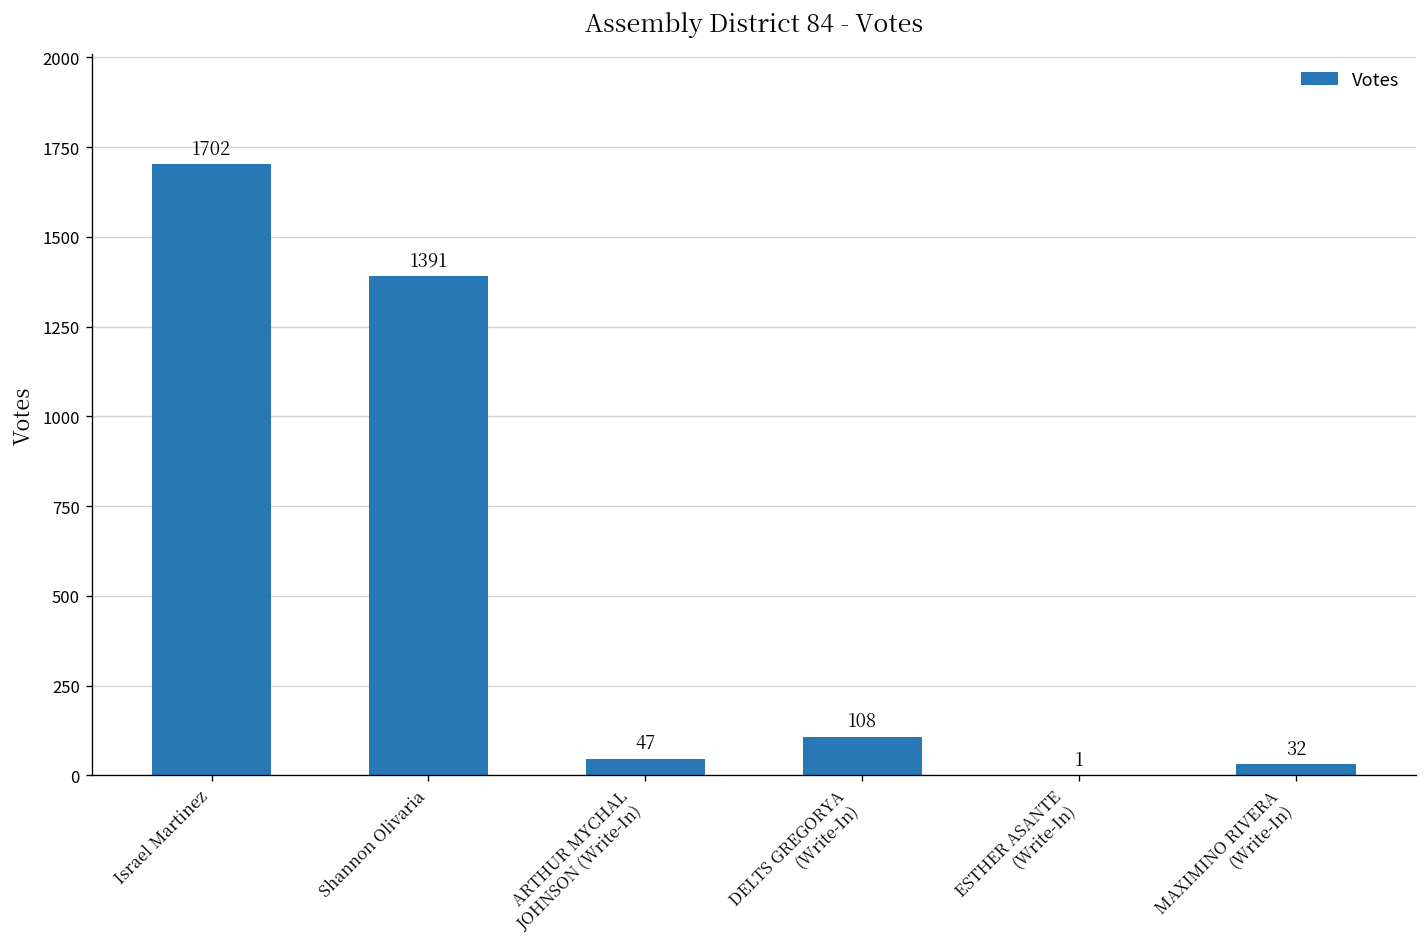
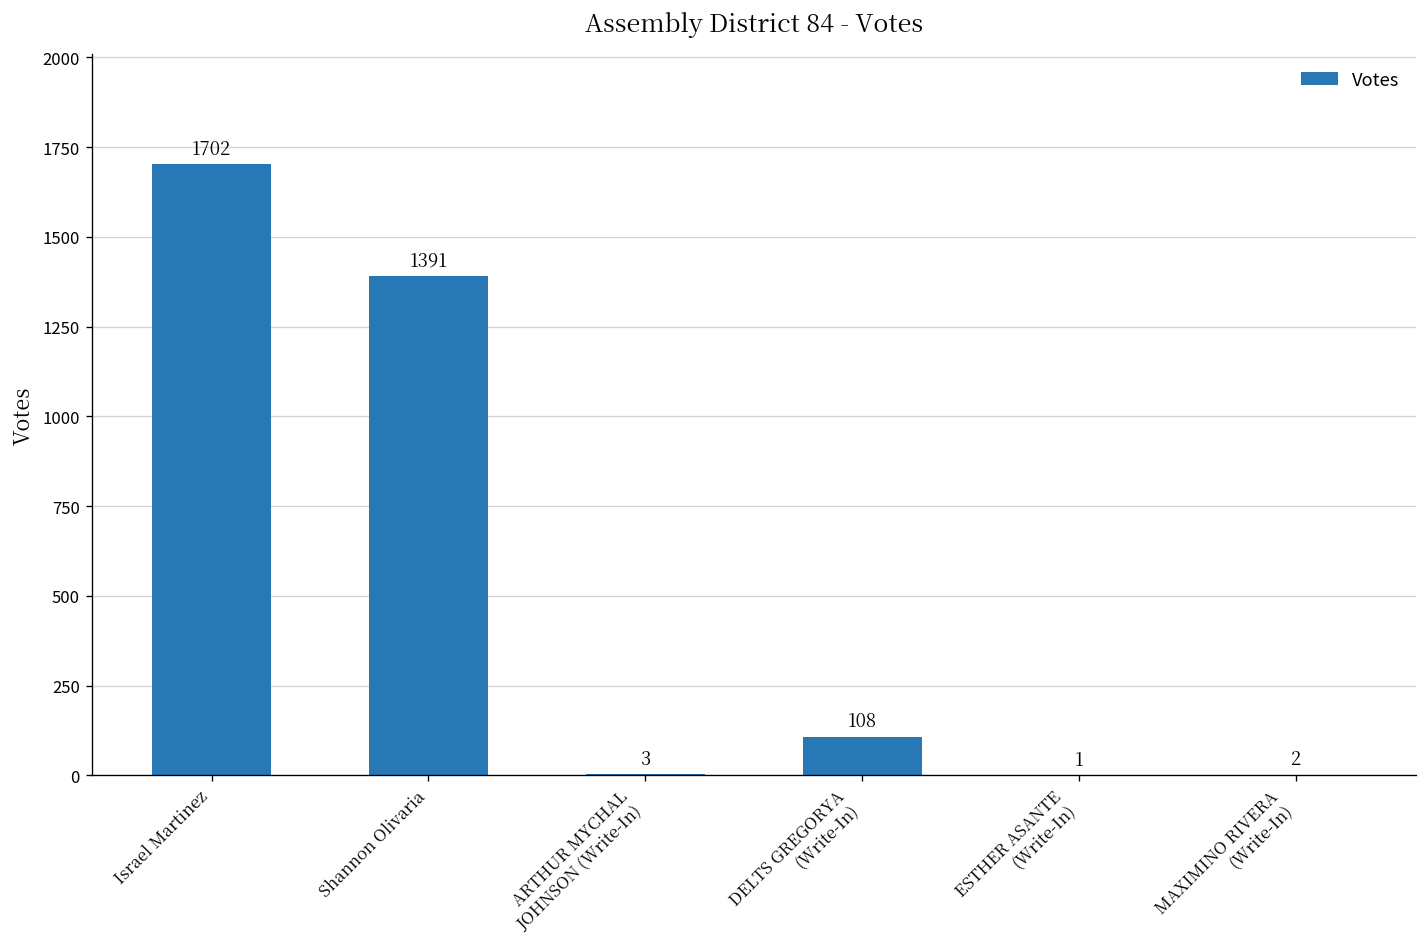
ARTHUR MYCHAL JOHNSON (Write-In): 47 -> 3
MAXIMINO RIVERA (Write-In): 32 -> 2
